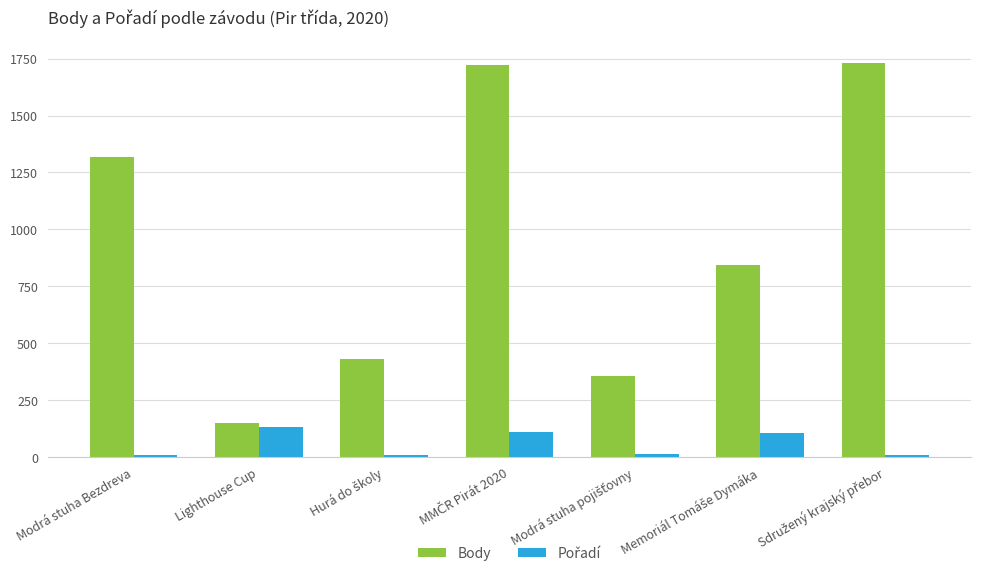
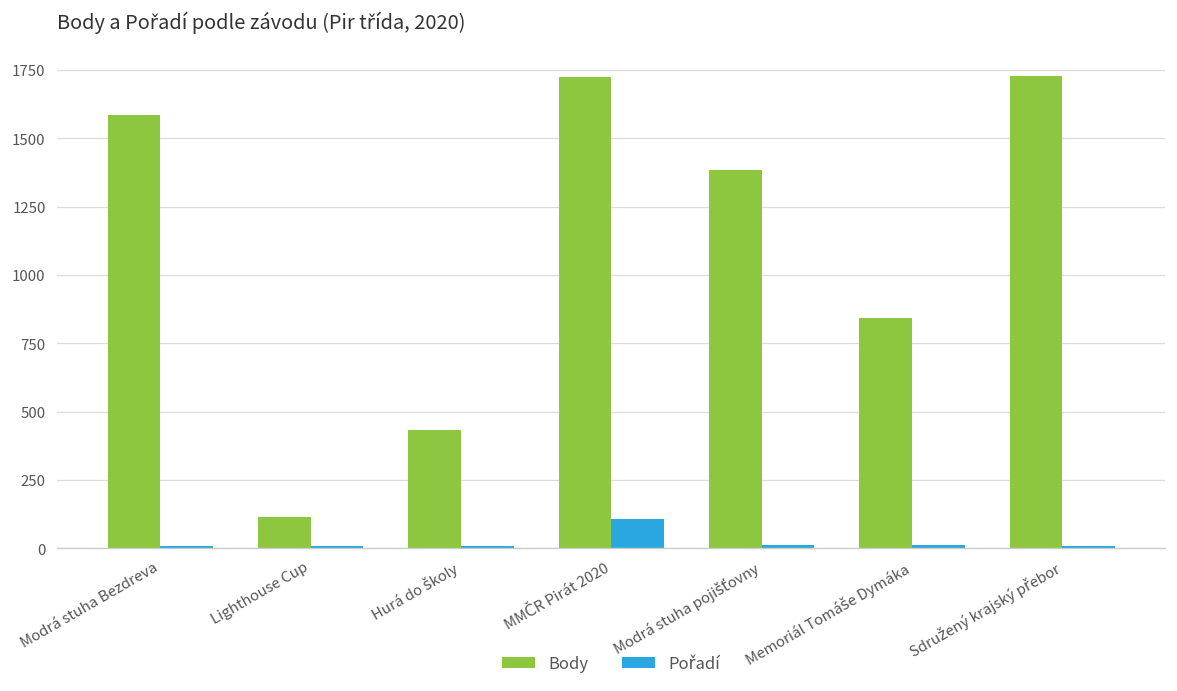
Body, Modrá stuha Bezdreva: 1320 -> 1590
Body, Lighthouse Cup: 150 -> 110
Pořadí, Lighthouse Cup: 130 -> 10
Body, Modrá stuha pojišťovny: 360 -> 1390
Pořadí, Memoriál Tomáše Dymáka: 100 -> 10
